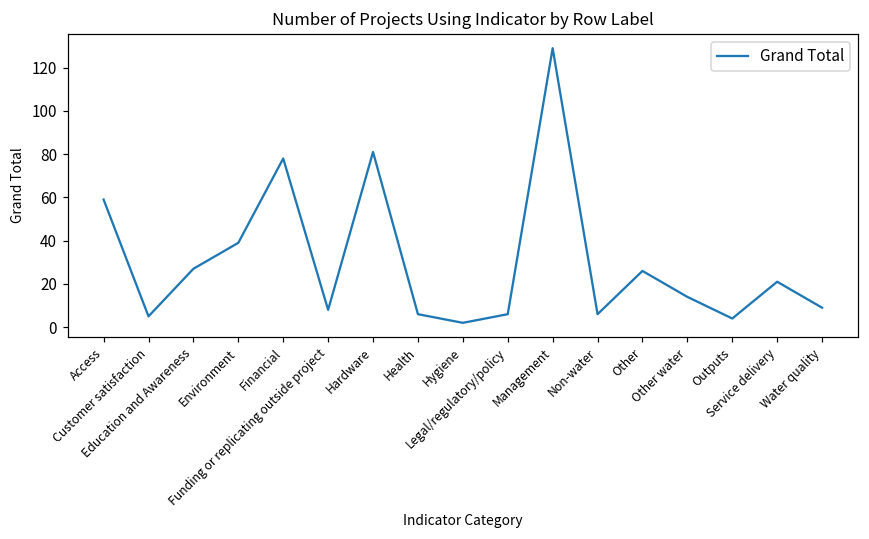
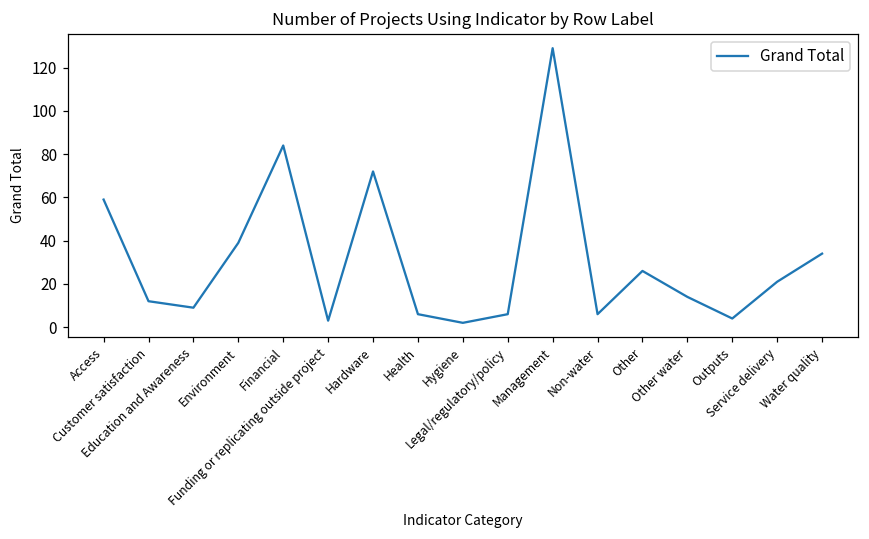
Customer satisfaction: 5 -> 12
Education and Awareness: 27 -> 9
Financial: 78 -> 84
Funding or replicating outside project: 8 -> 3
Hardware: 81 -> 72
Water quality: 9 -> 34
